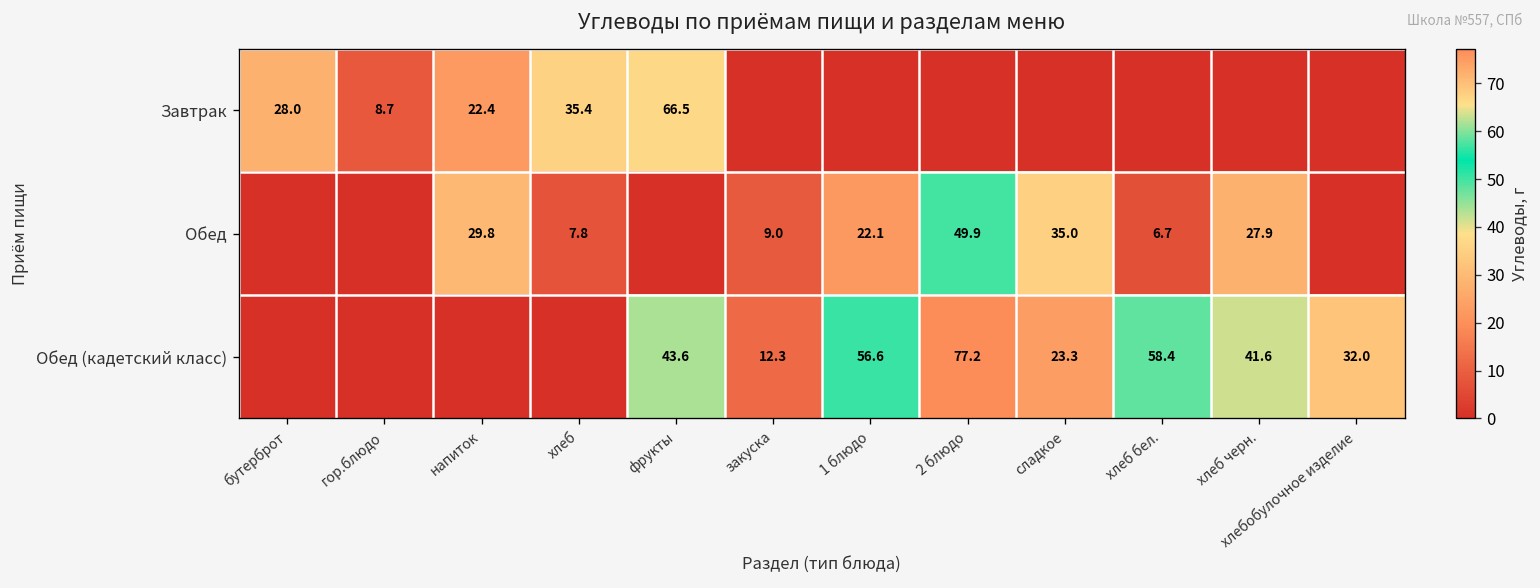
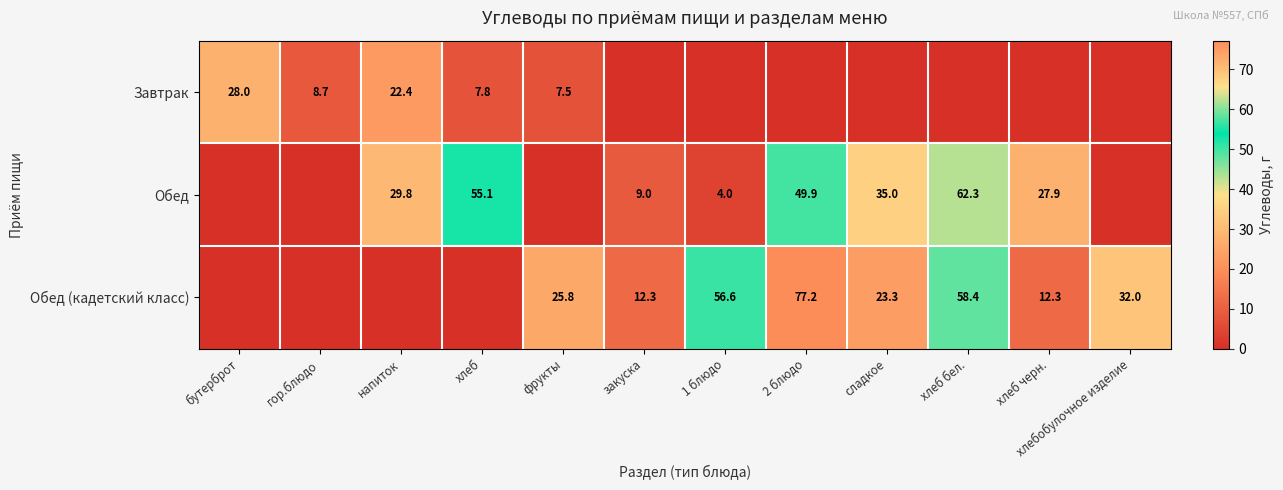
Завтрак, хлеб: 35.4 -> 7.8
Завтрак, фрукты: 66.5 -> 7.5
Обед, хлеб: 7.8 -> 55.1
Обед, 1 блюдо: 22.1 -> 4.0
Обед, хлеб бел.: 6.7 -> 62.3
Обед (кадетский класс), фрукты: 43.6 -> 25.8
Обед (кадетский класс), хлеб черн.: 41.6 -> 12.3
